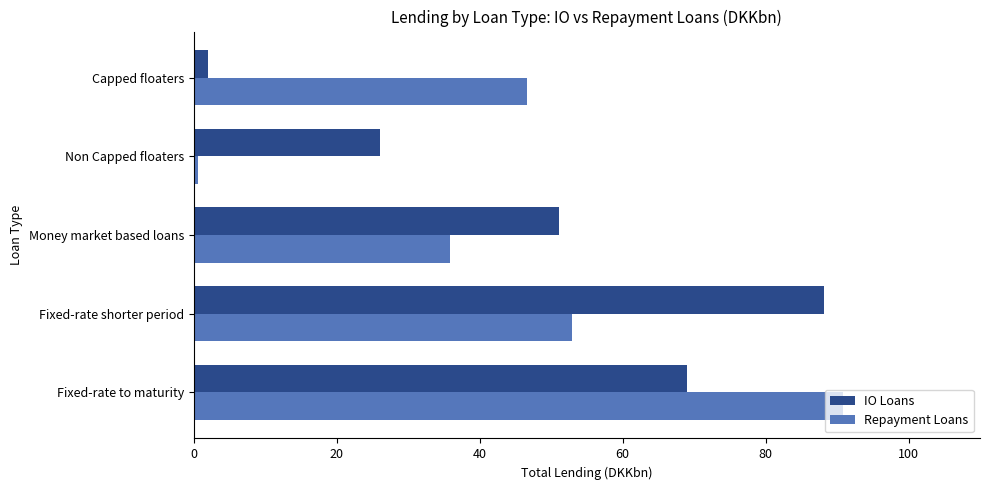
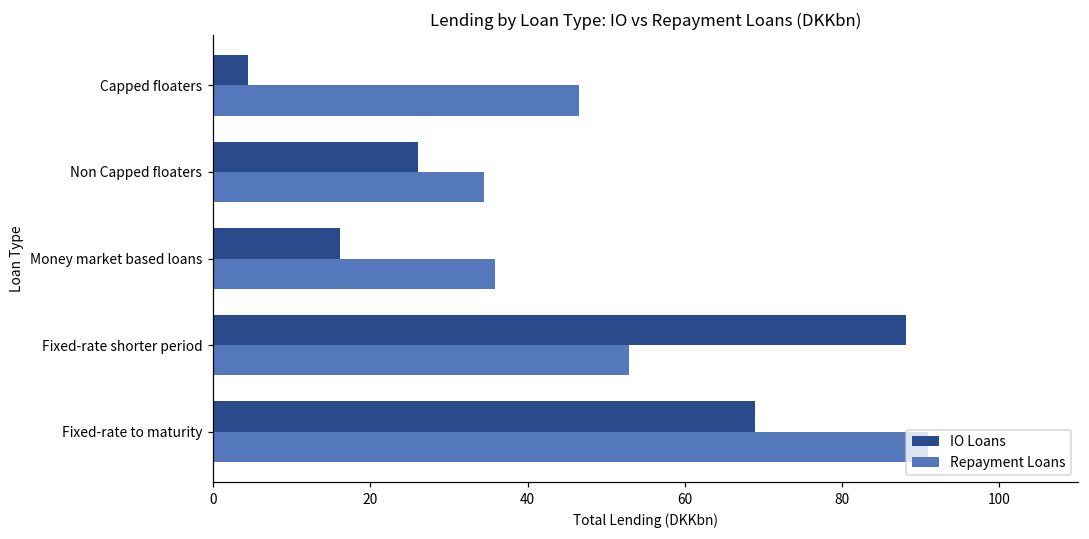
IO Loans, Capped floaters: 2 -> 4
Repayment Loans, Non Capped floaters: 1 -> 34
IO Loans, Money market based loans: 51 -> 16
